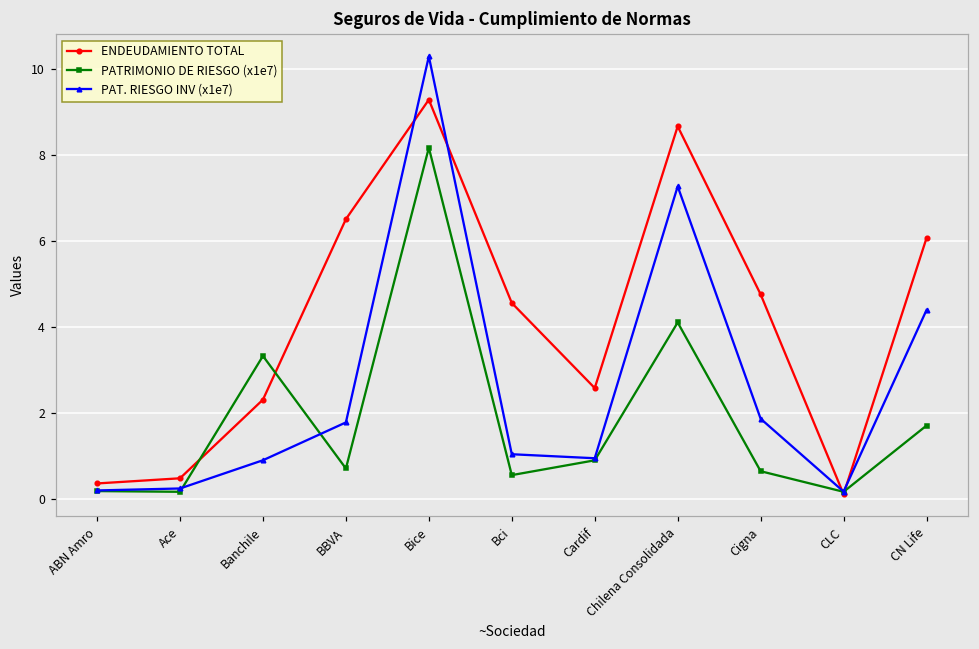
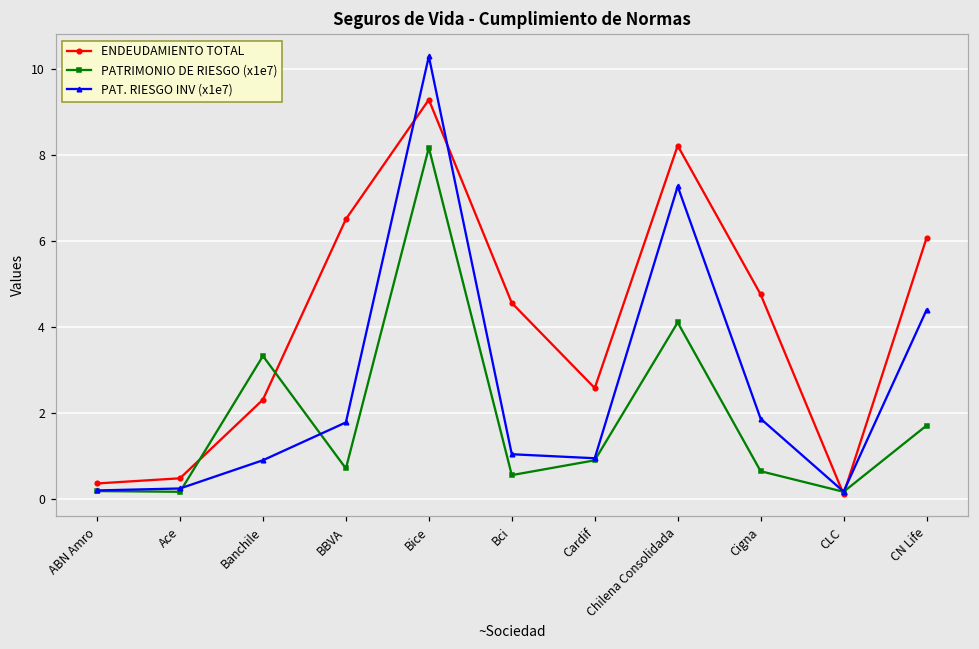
ENDEUDAMIENTO TOTAL, Chilena Consolidada: 8.7 -> 8.2
